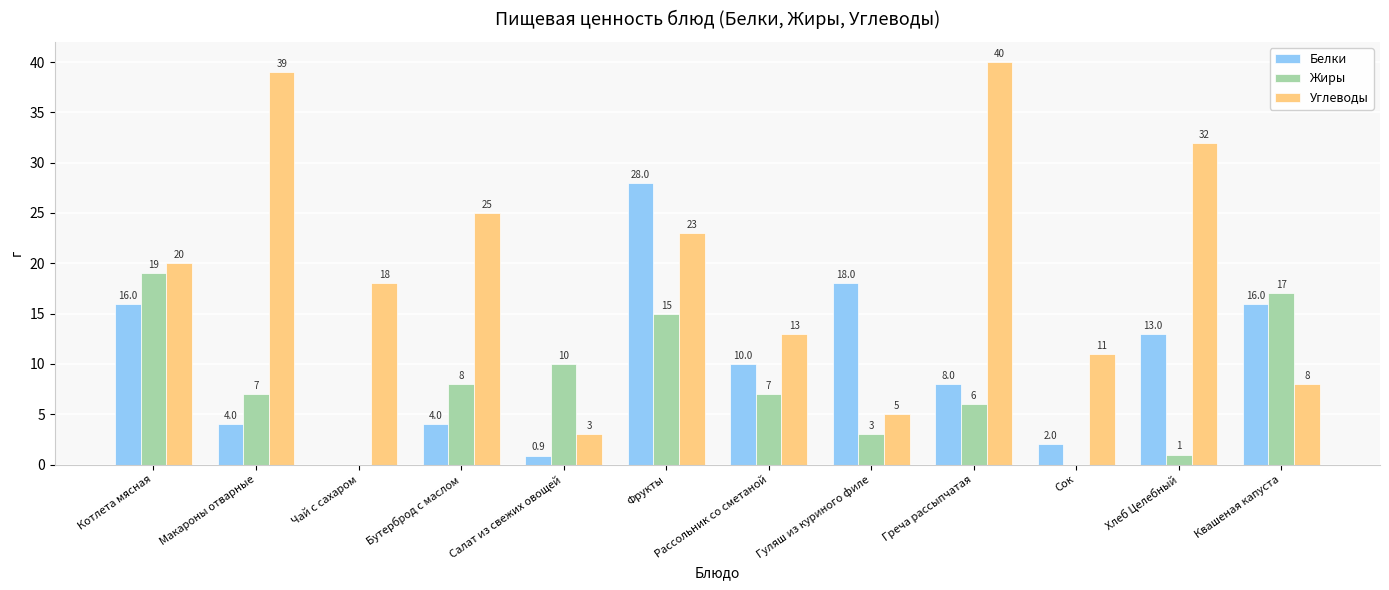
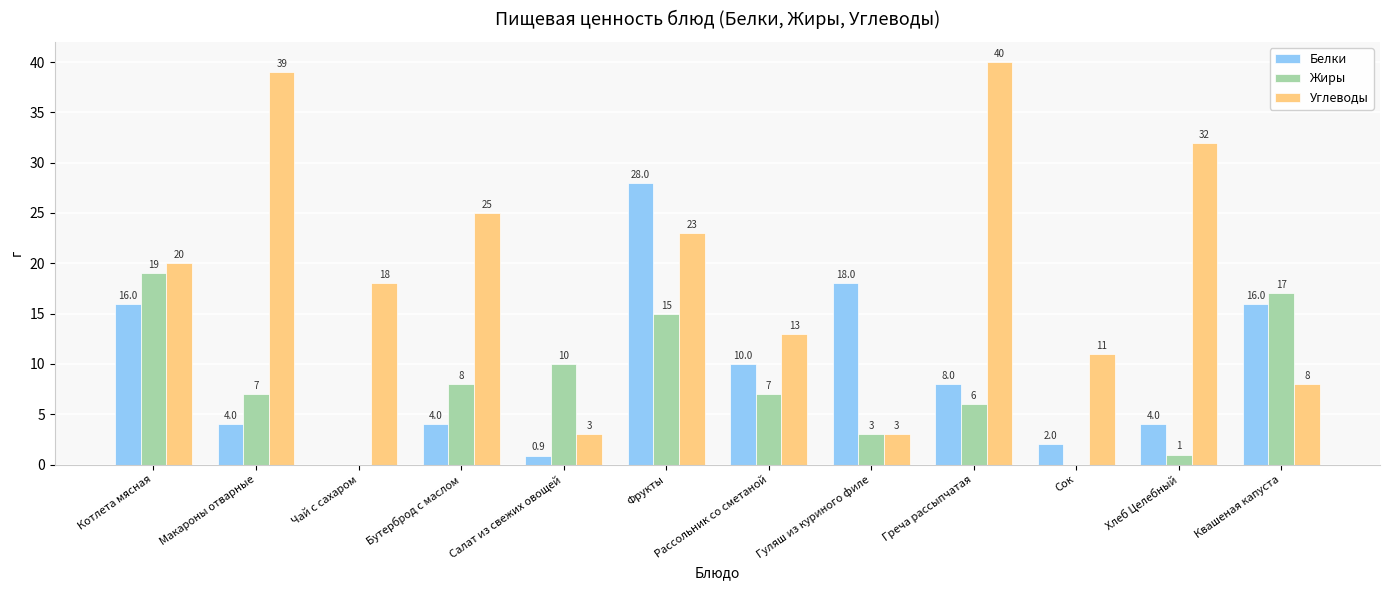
Углеводы, Гуляш из куриного филе: 5 -> 3
Белки, Хлеб Целебный: 13.0 -> 4.0
